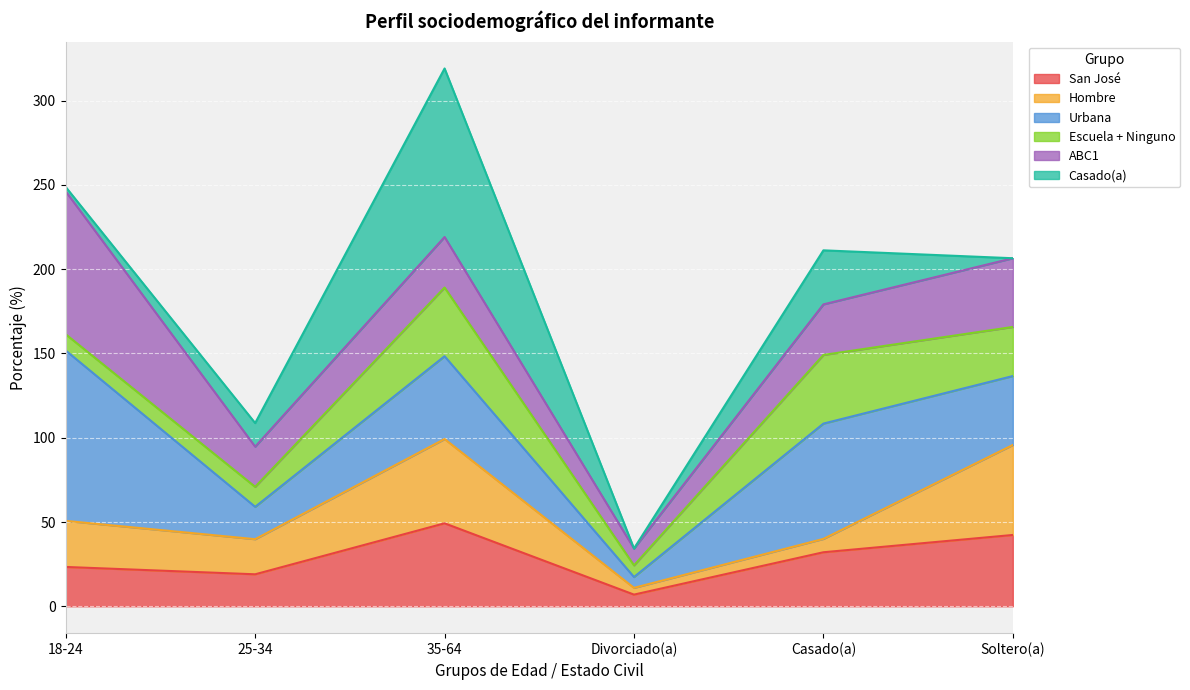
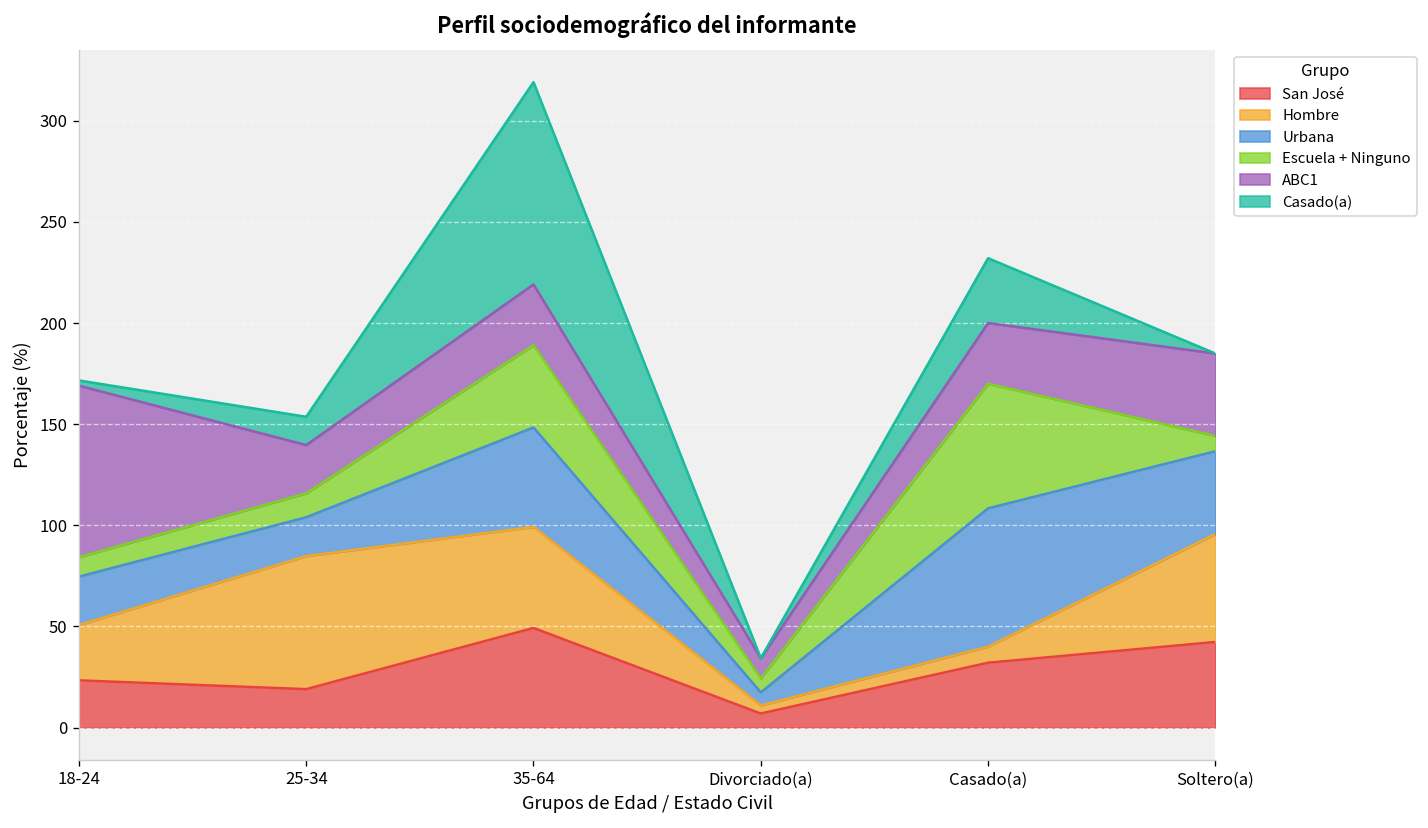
Urbana, 18-24: 101 -> 24
Hombre, 25-34: 21 -> 66
Escuela + Ninguno, Casado(a): 41 -> 62
Escuela + Ninguno, Soltero(a): 29 -> 8
